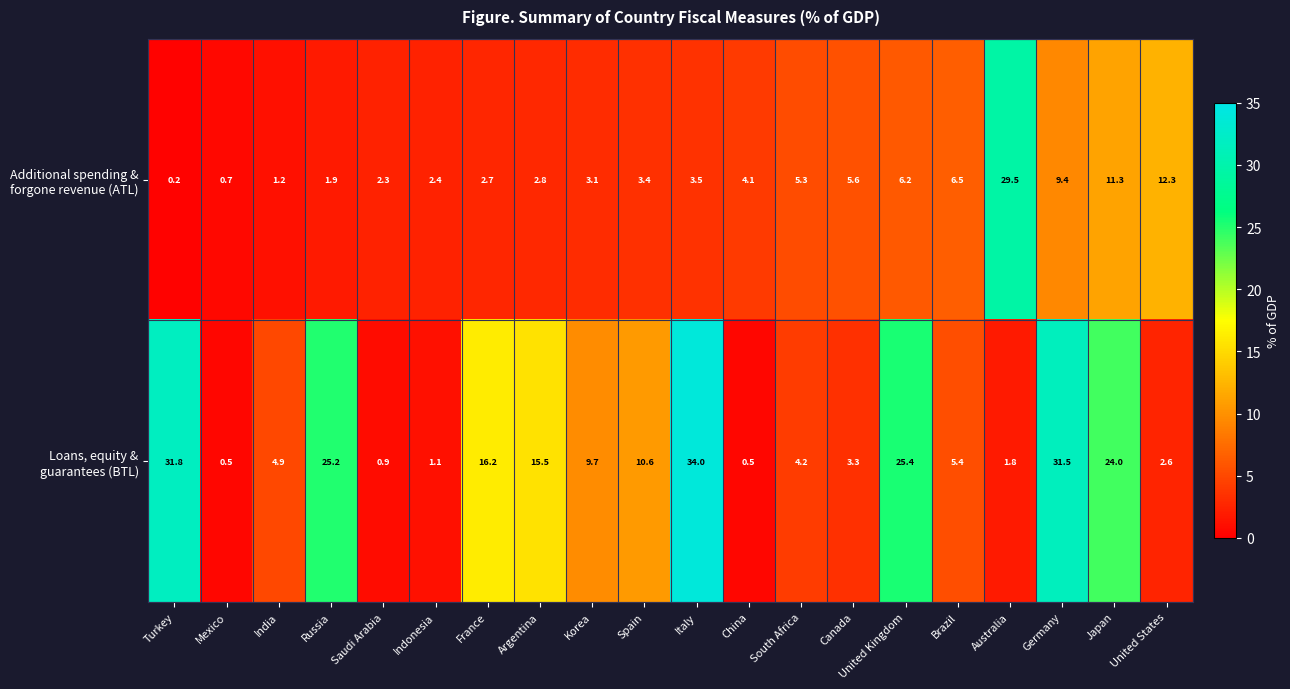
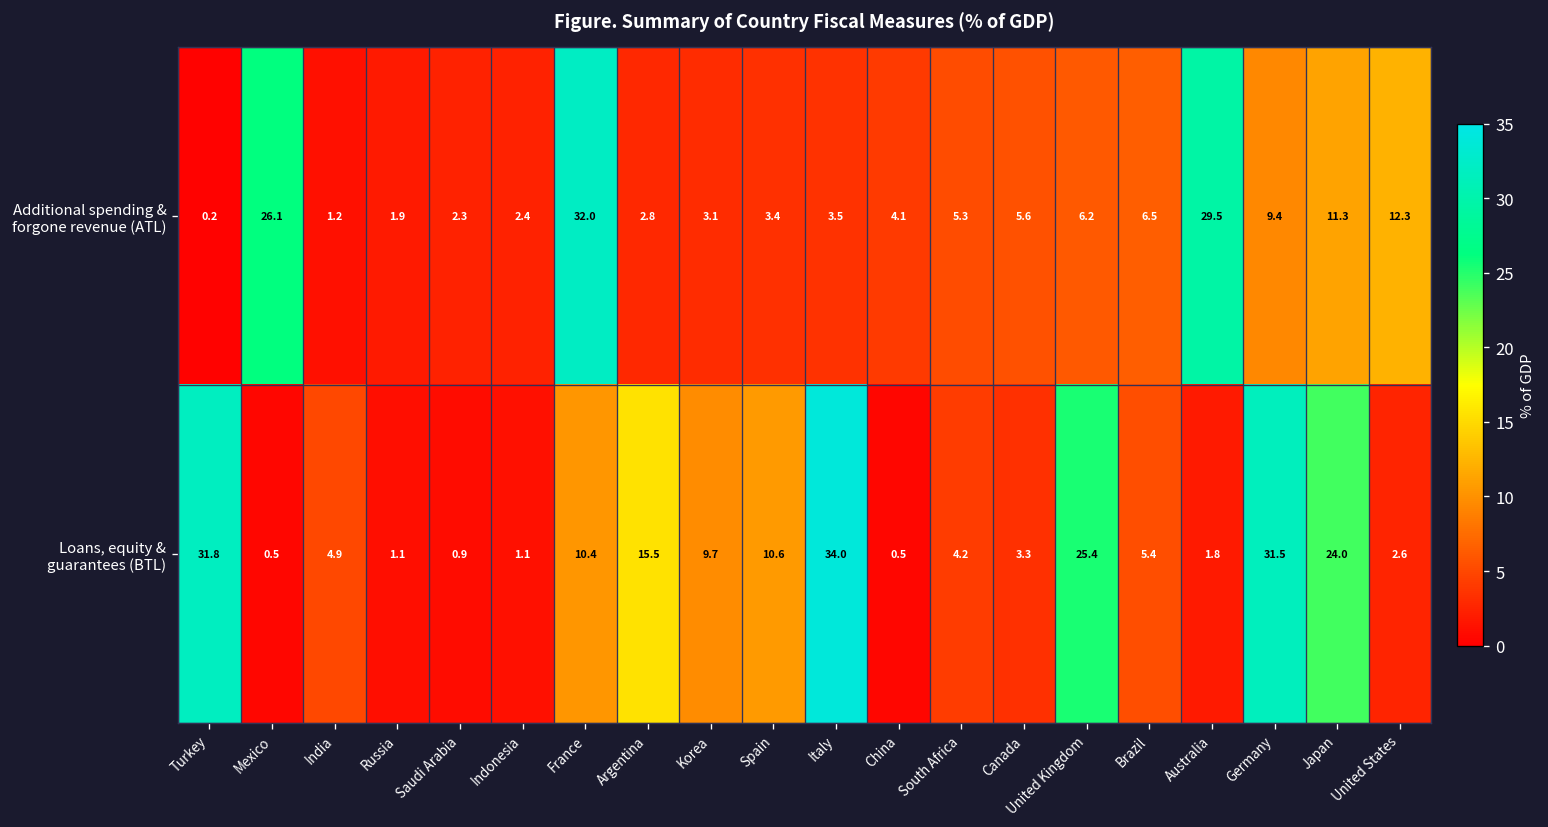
Additional spending & forgone revenue (ATL), Mexico: 0.7 -> 26.1
Additional spending & forgone revenue (ATL), France: 2.7 -> 32.0
Loans, equity & guarantees (BTL), Russia: 25.2 -> 1.1
Loans, equity & guarantees (BTL), France: 16.2 -> 10.4
